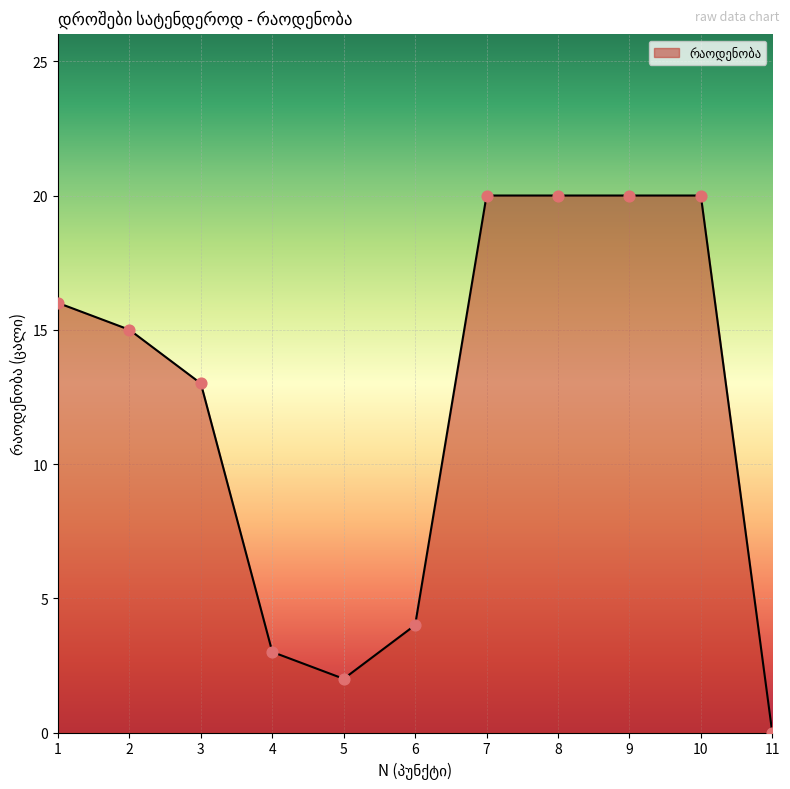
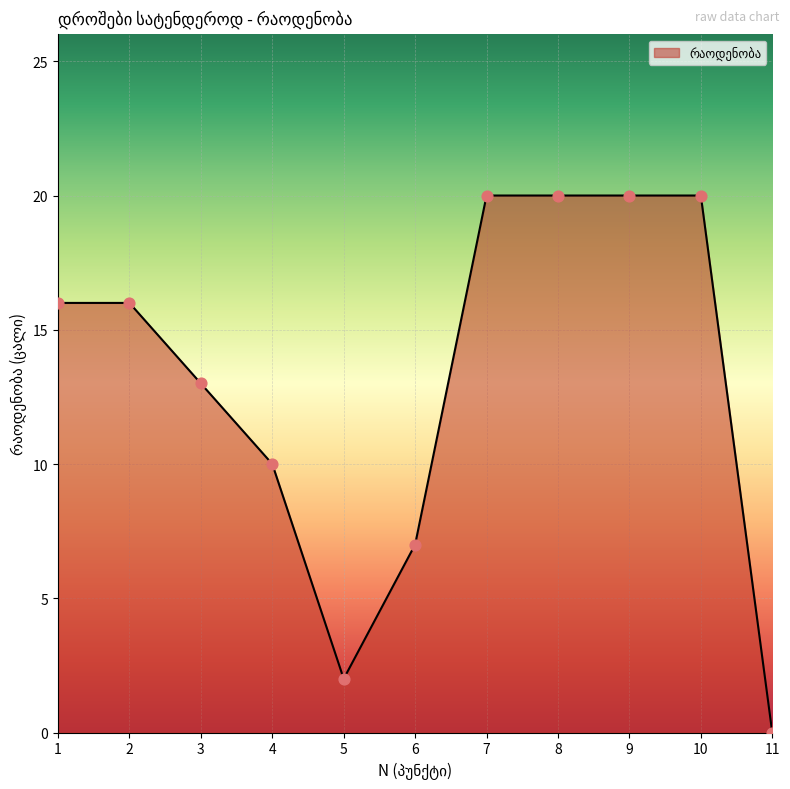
2: 15 -> 16
4: 3 -> 10
6: 4 -> 7
